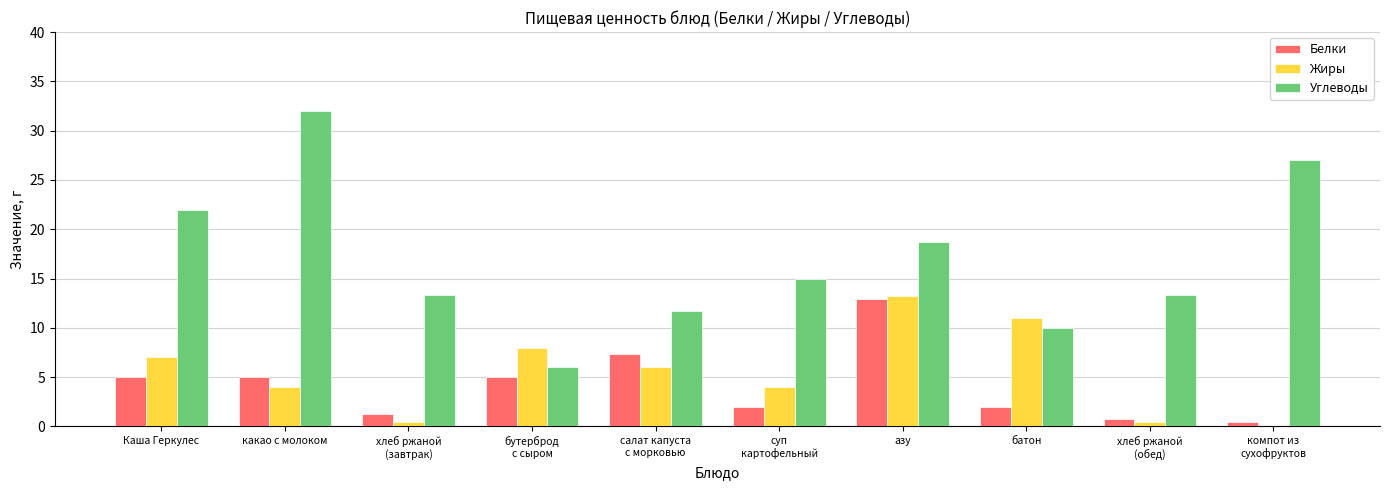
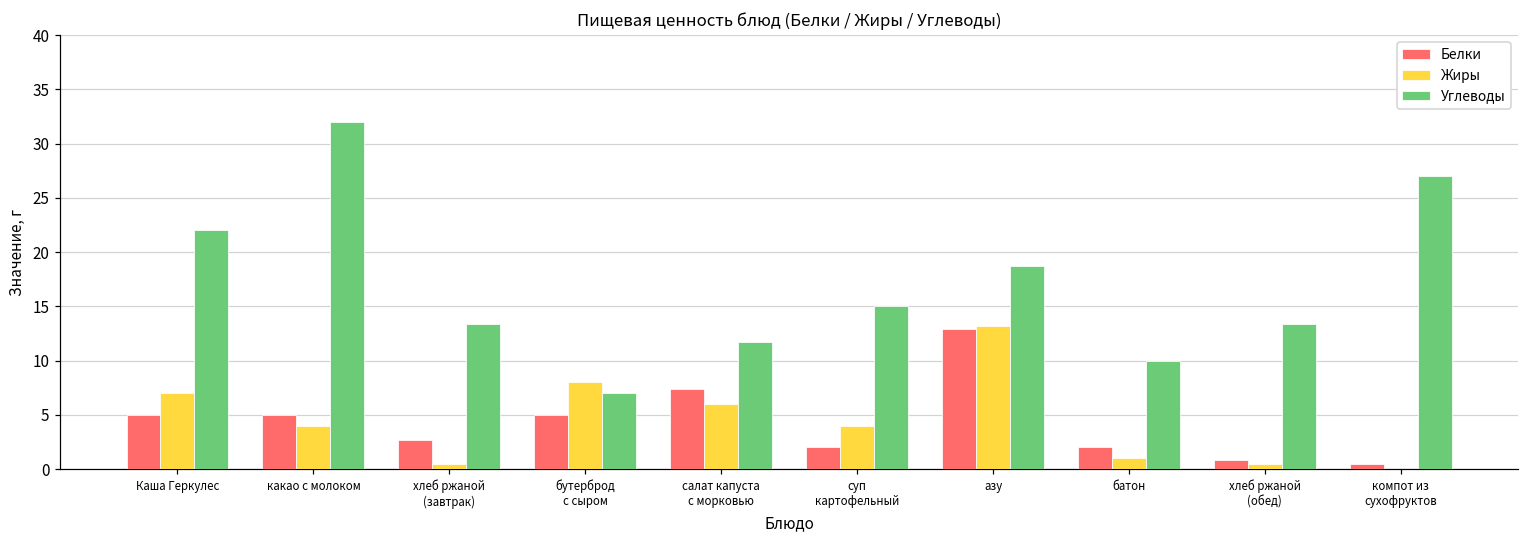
Белки, хлеб ржаной (завтрак): 1 -> 3
Углеводы, бутерброд с сыром: 6 -> 7
Жиры, батон: 11 -> 1
